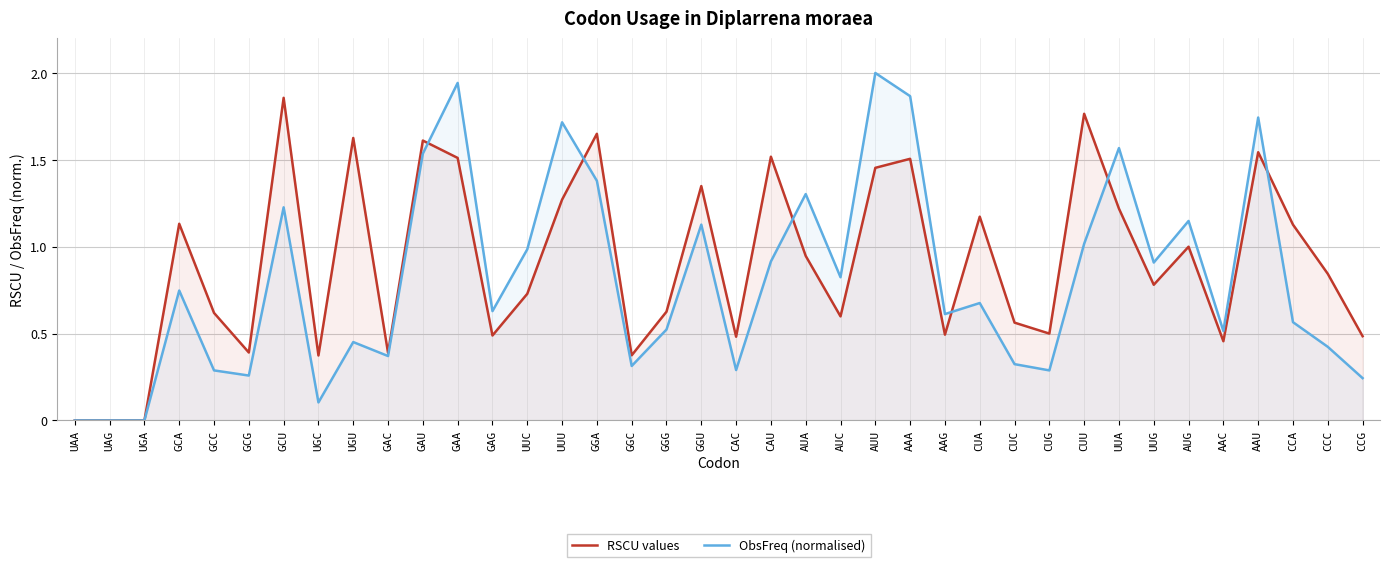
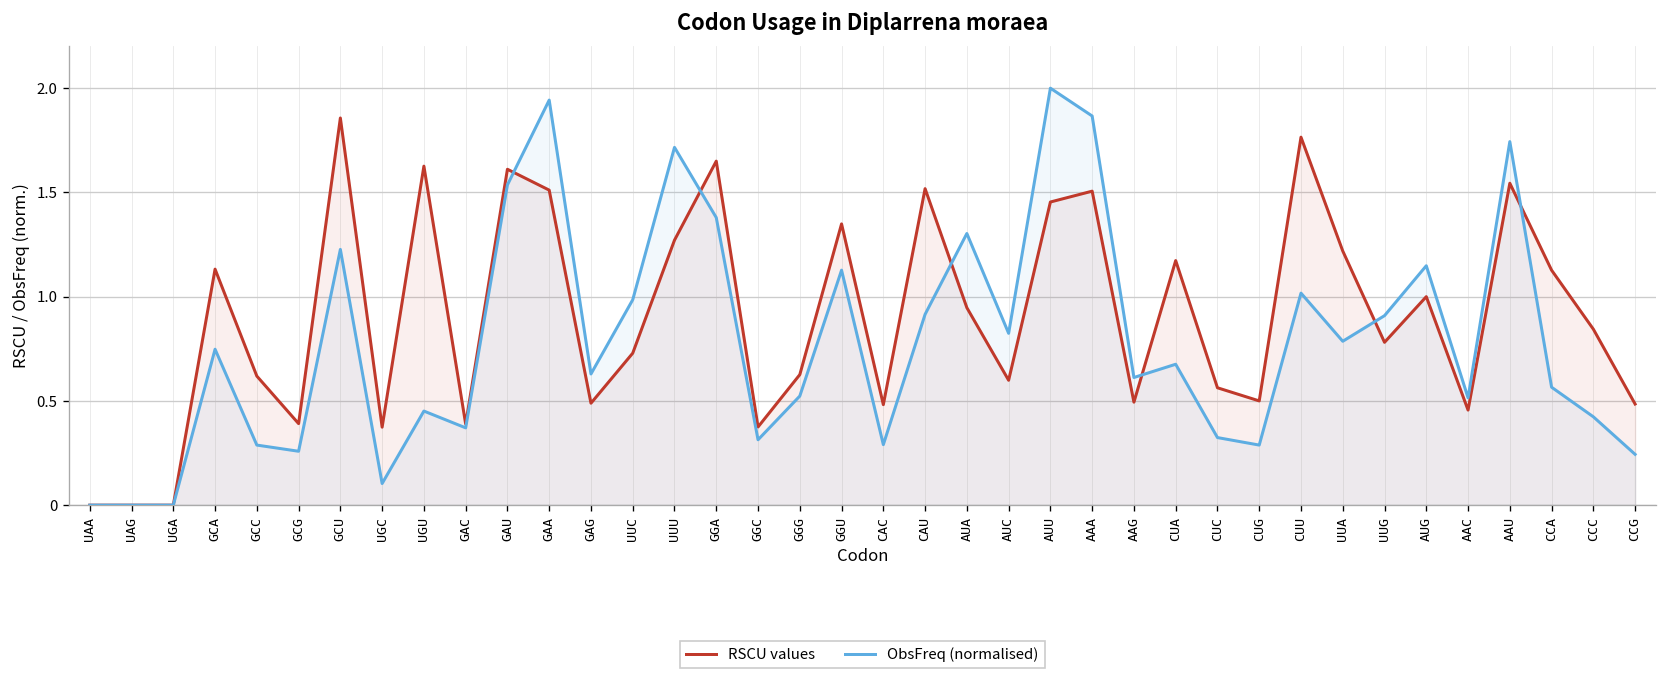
ObsFreq (normalised), UUA: 1.57 -> 0.79
